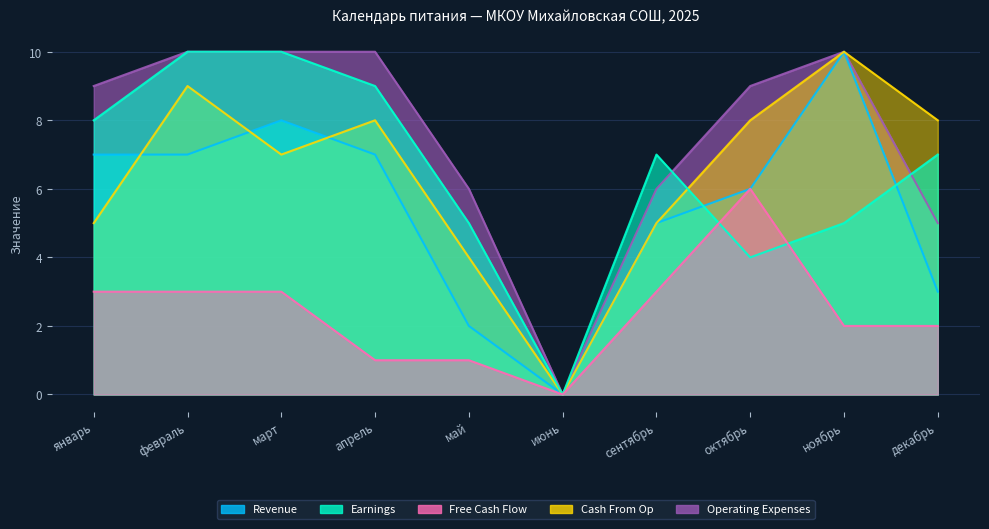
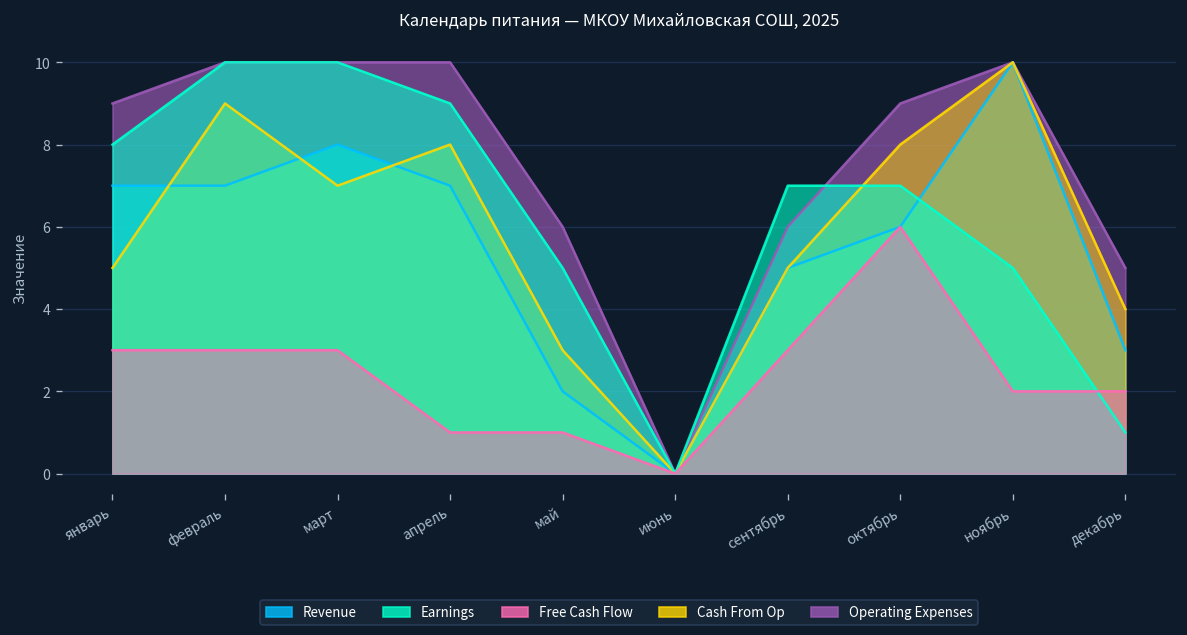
Cash From Op, май: 4 -> 3
Earnings, октябрь: 4 -> 7
Cash From Op, декабрь: 8 -> 4
Earnings, декабрь: 7 -> 1
